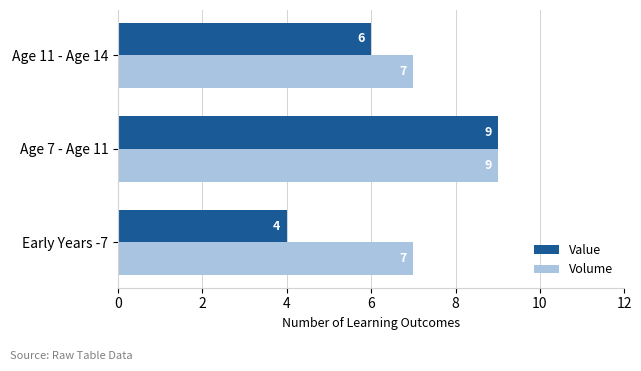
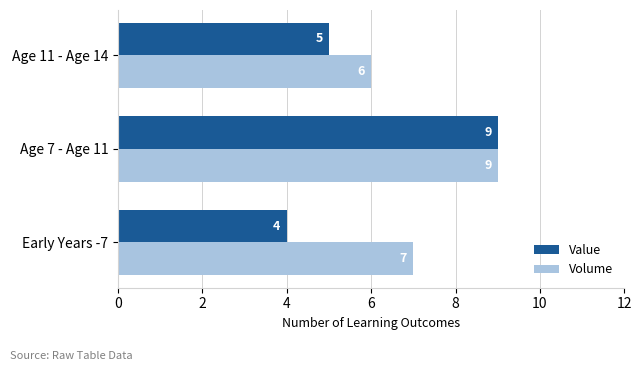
Value, Age 11 - Age 14: 6 -> 5
Volume, Age 11 - Age 14: 7 -> 6
